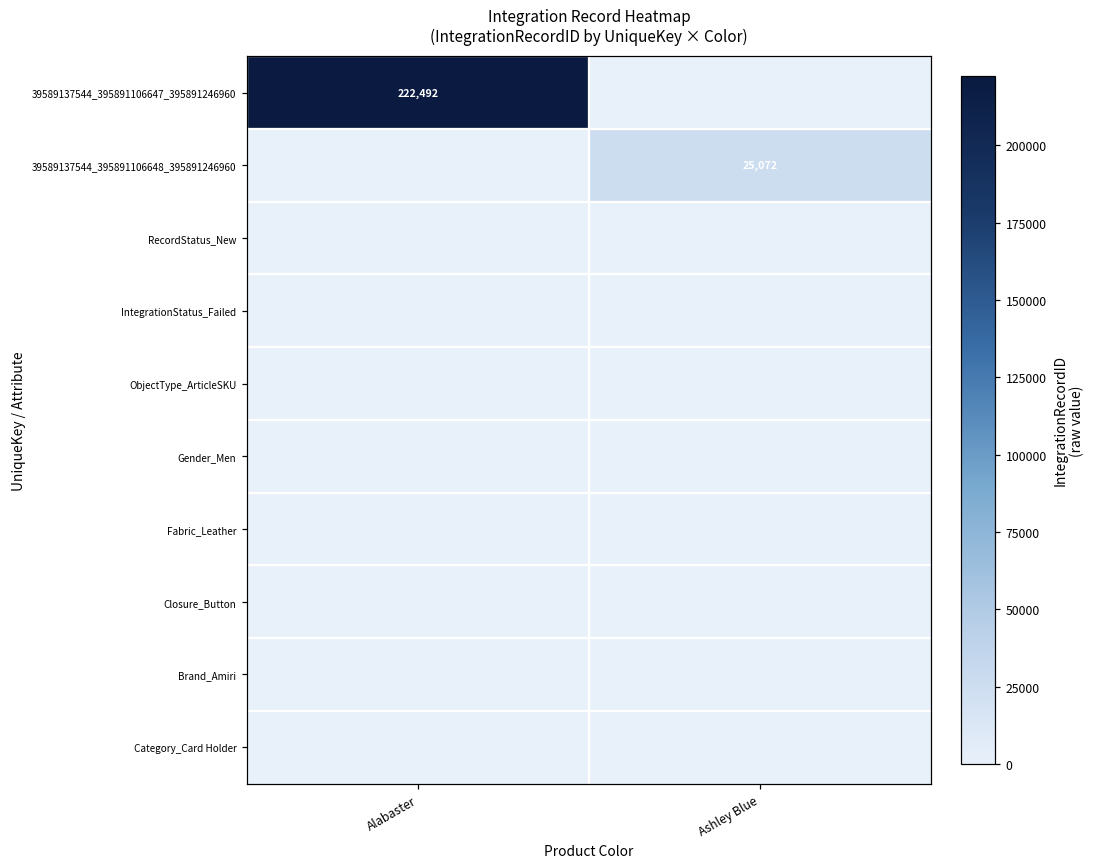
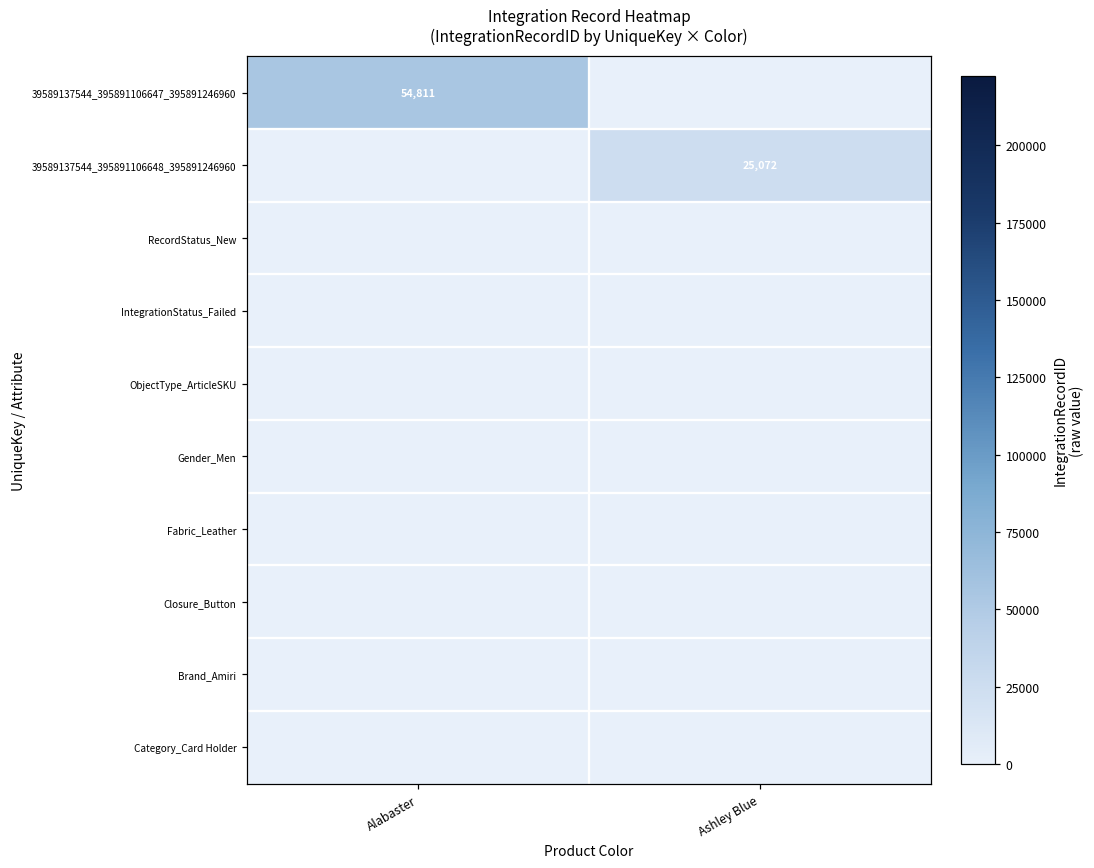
39589137544_395891106647_395891246960, Alabaster: 222,492 -> 54,811
